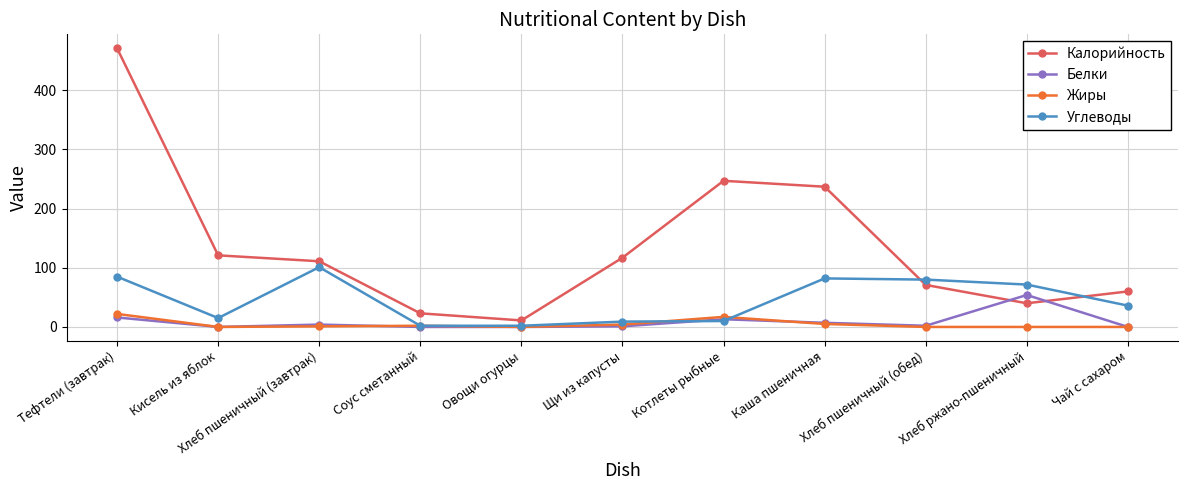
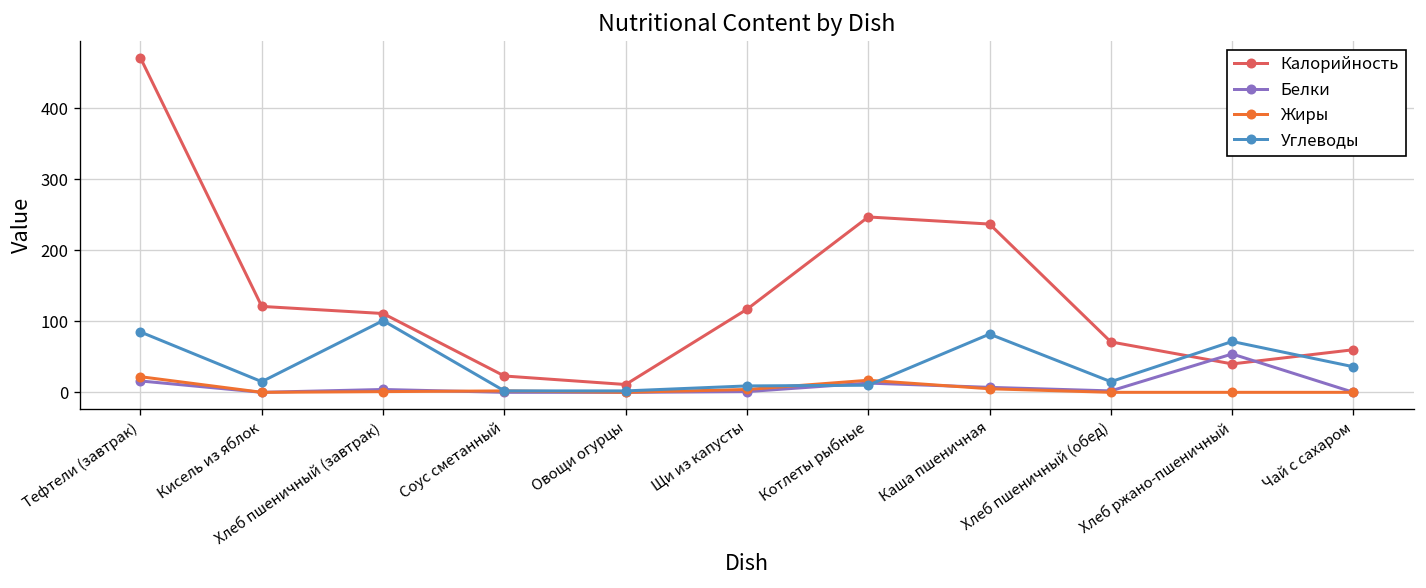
Углеводы, Хлеб пшеничный (обед): 80 -> 20
